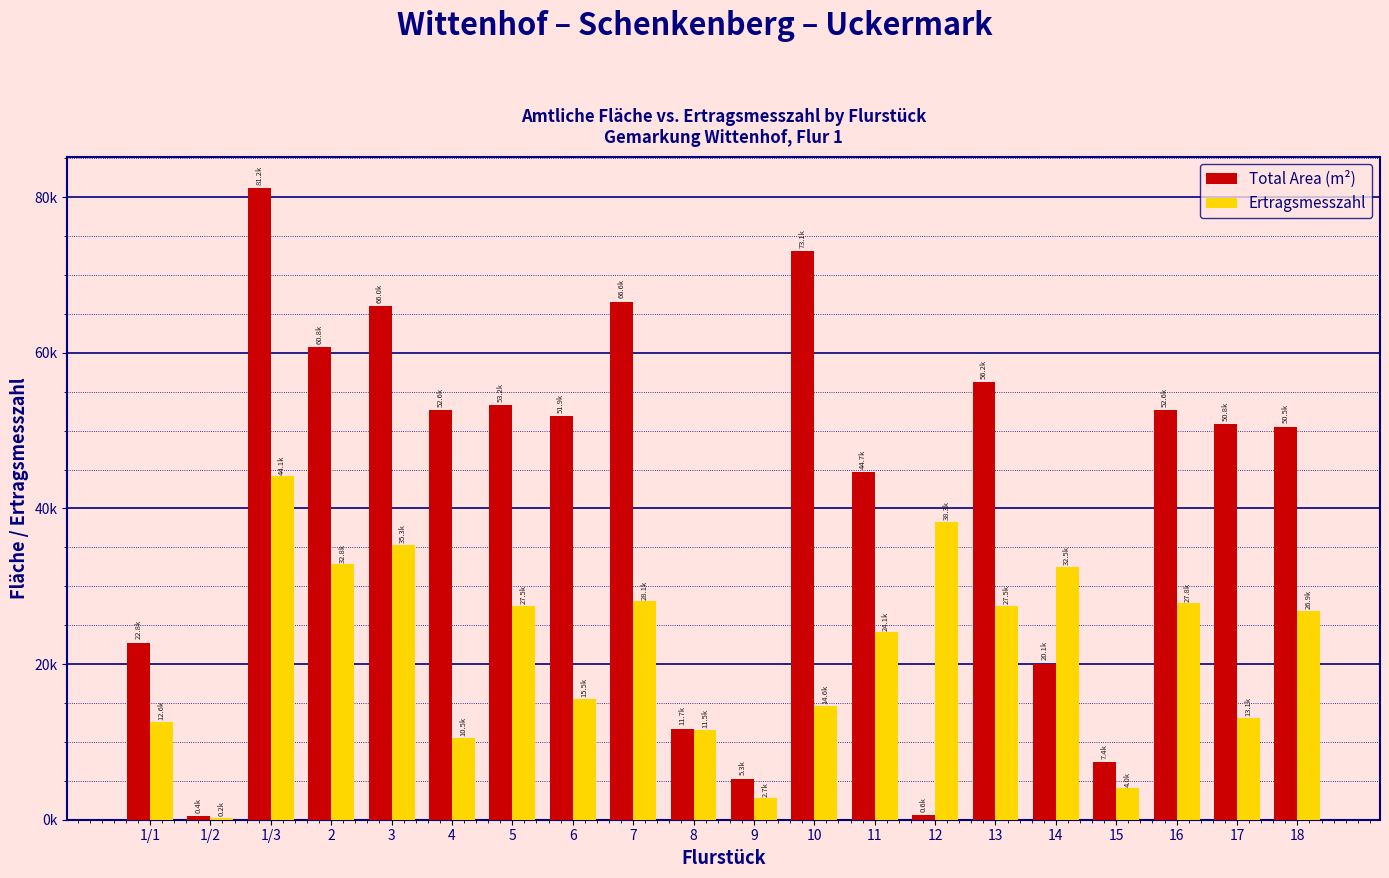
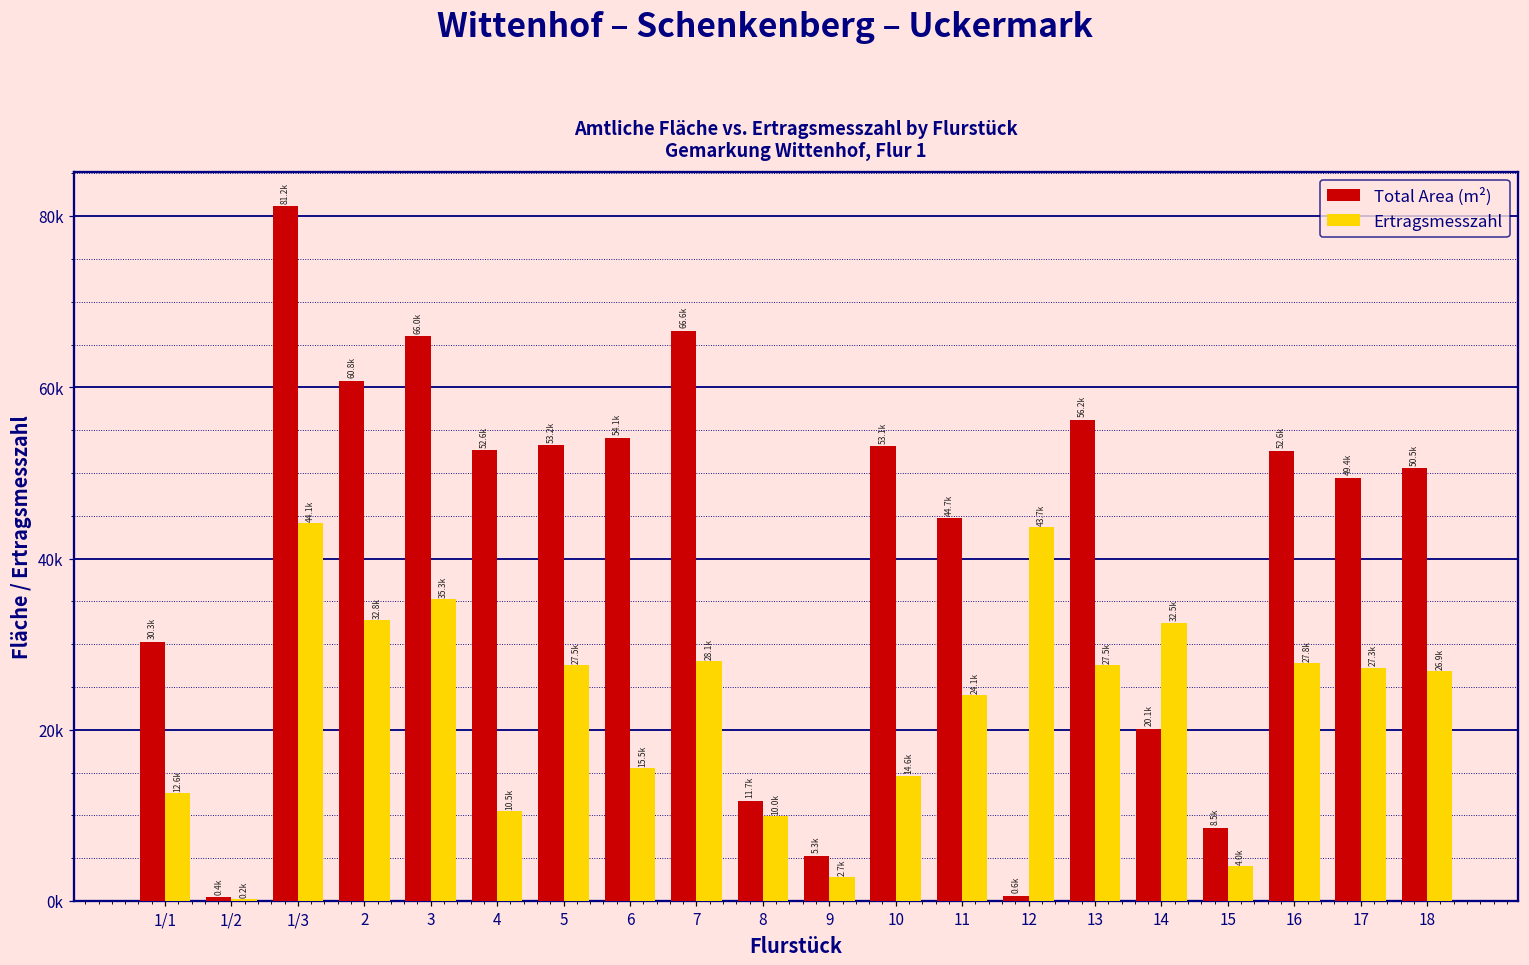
Total Area (m²), 1/1: 22.8k -> 30.3k
Total Area (m²), 6: 51.9k -> 54.1k
Ertragsmesszahl, 8: 11.5k -> 10.0k
Total Area (m²), 10: 73.1k -> 53.1k
Ertragsmesszahl, 12: 38.3k -> 43.7k
Total Area (m²), 15: 7.4k -> 8.5k
Total Area (m²), 17: 50.8k -> 49.4k
Ertragsmesszahl, 17: 13.1k -> 27.3k
